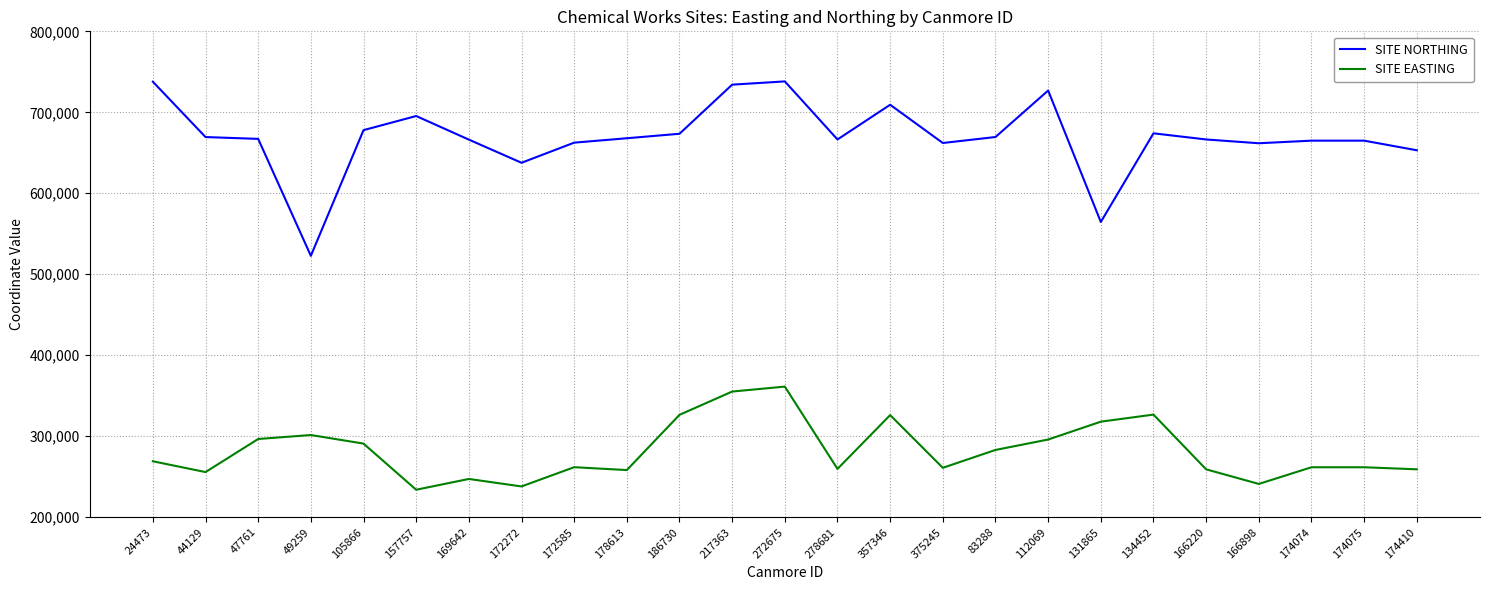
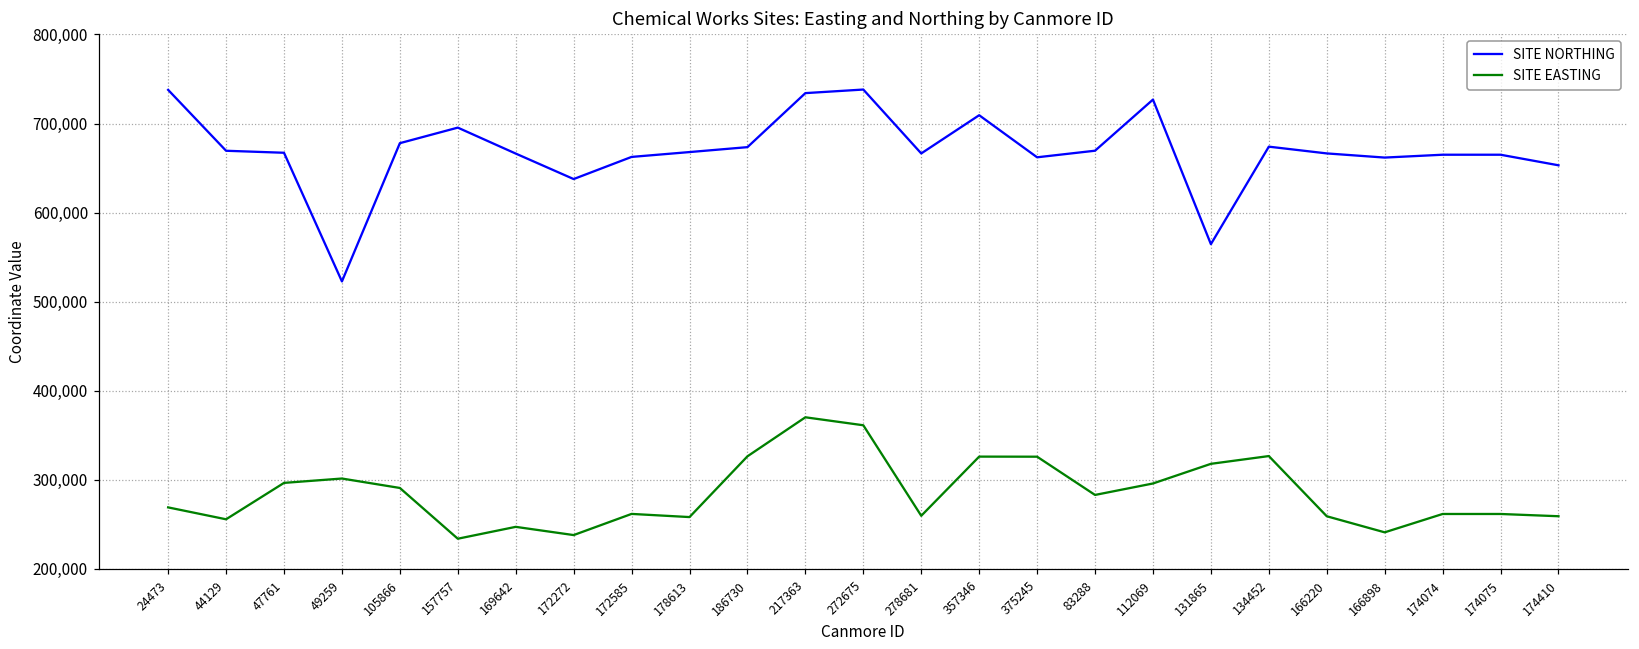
SITE EASTING, 217363: 360,000 -> 370,000
SITE EASTING, 375245: 260,000 -> 330,000
